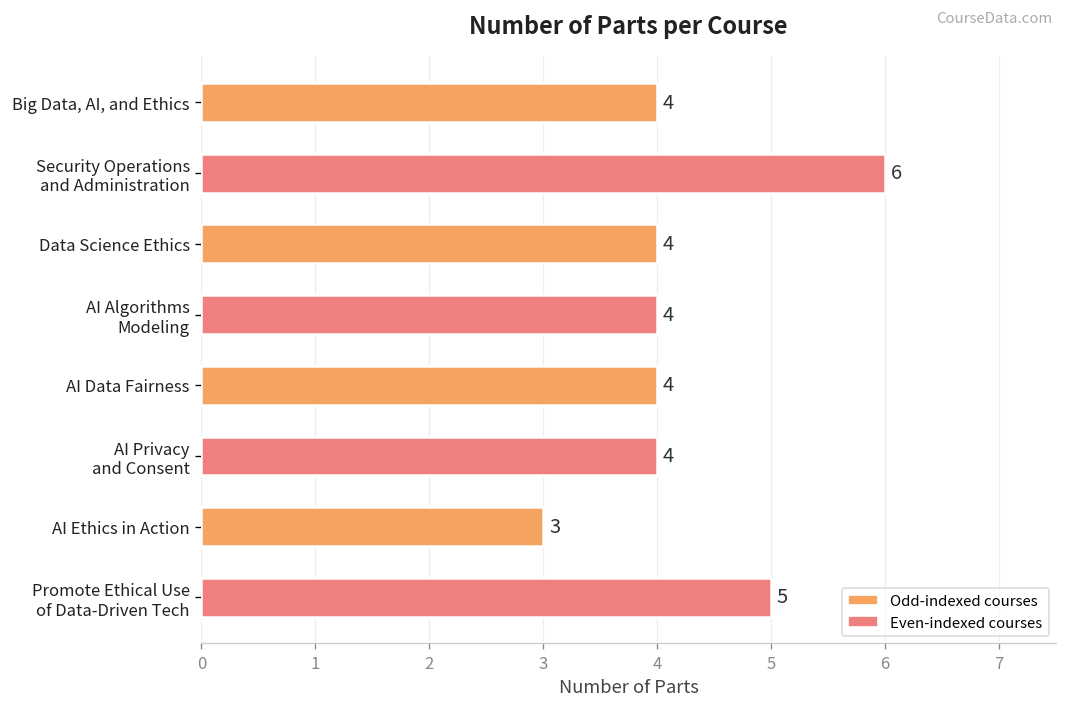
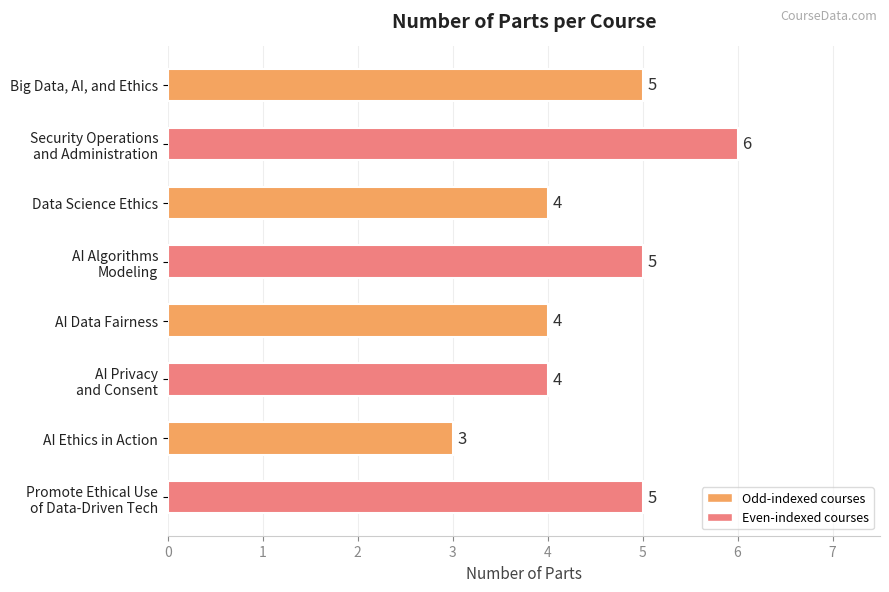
Big Data, AI, and Ethics: 4 -> 5
AI Algorithms Modeling: 4 -> 5
